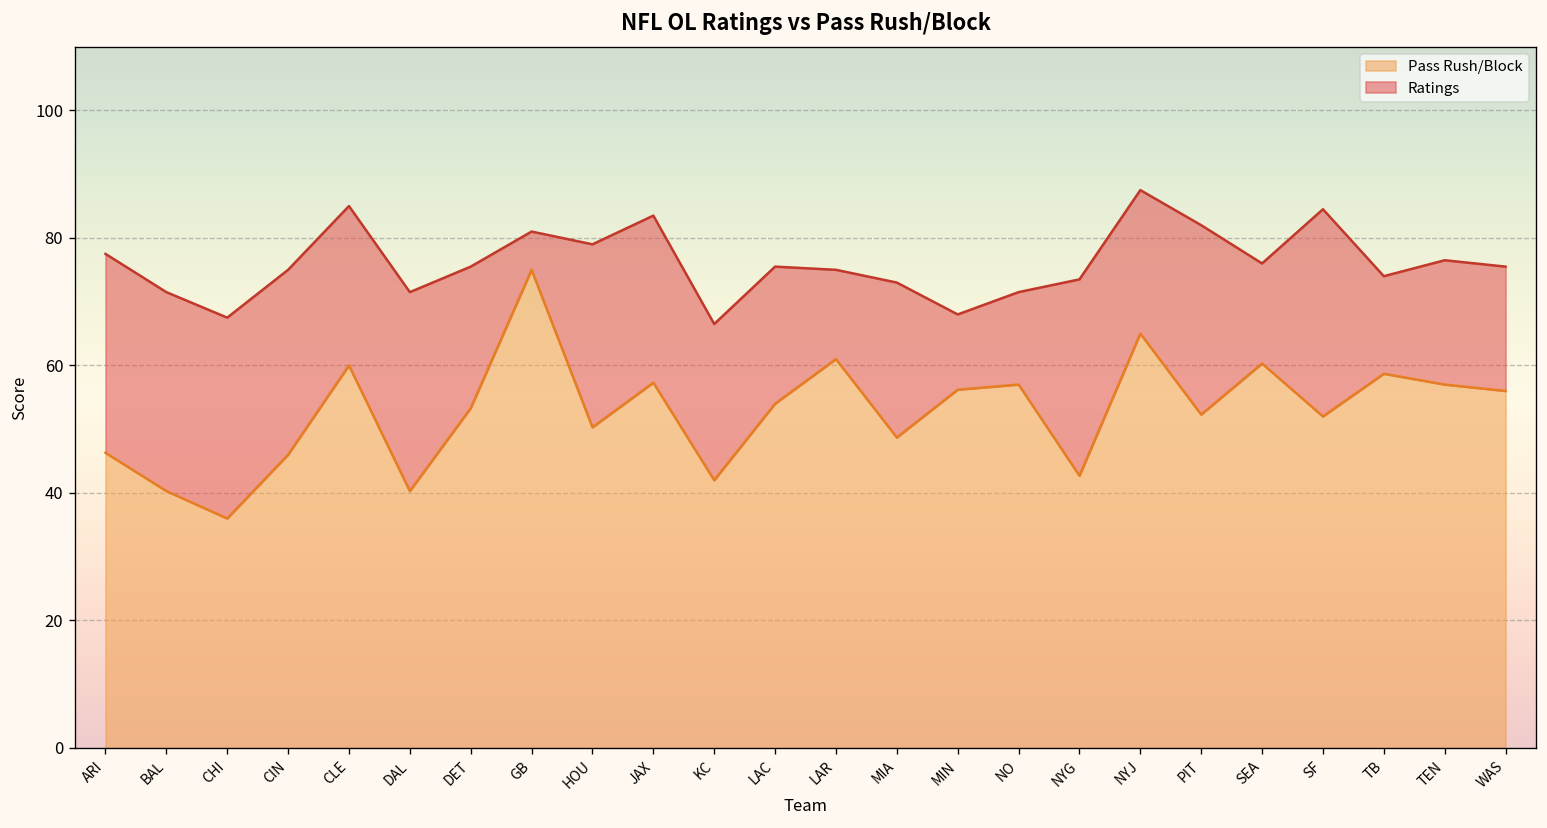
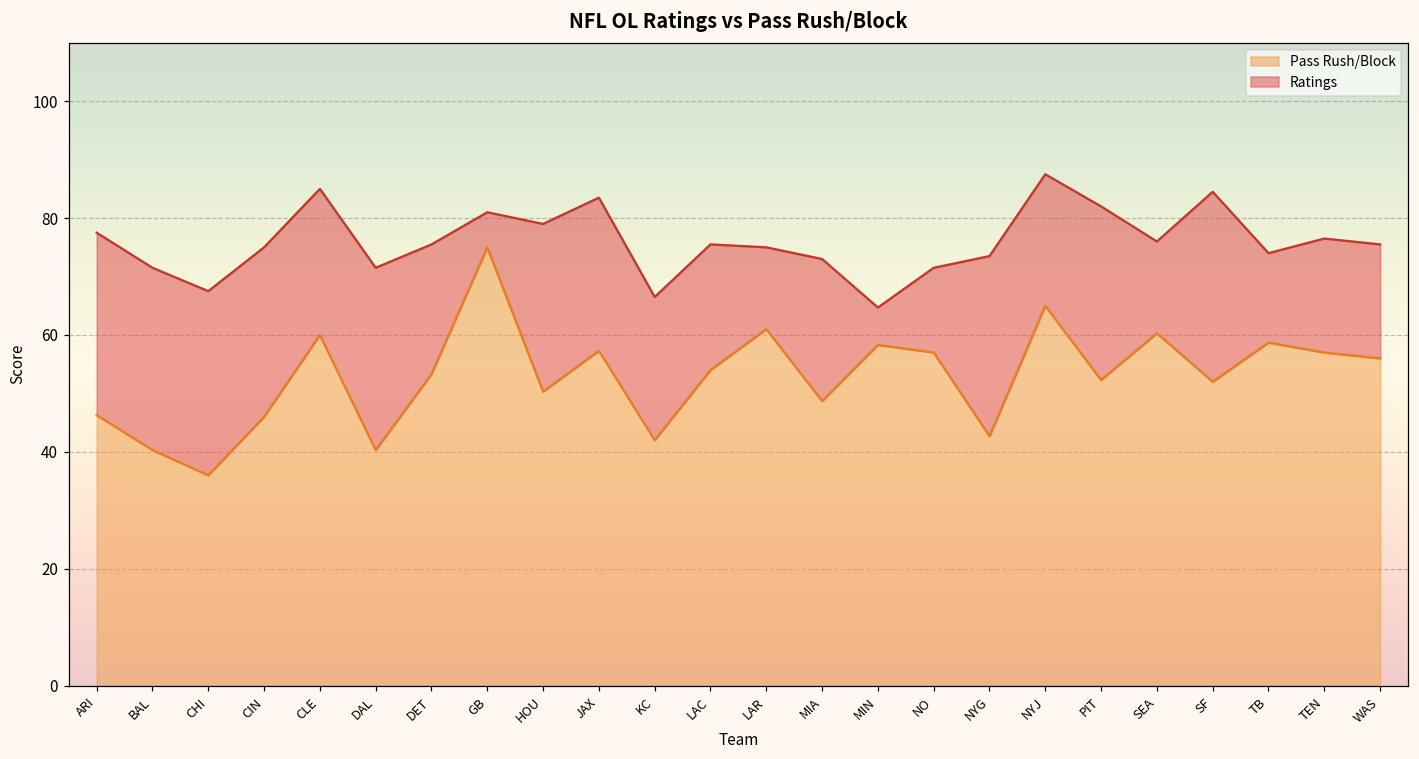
Ratings, MIN: 68 -> 65
Pass Rush/Block, MIN: 56 -> 58
